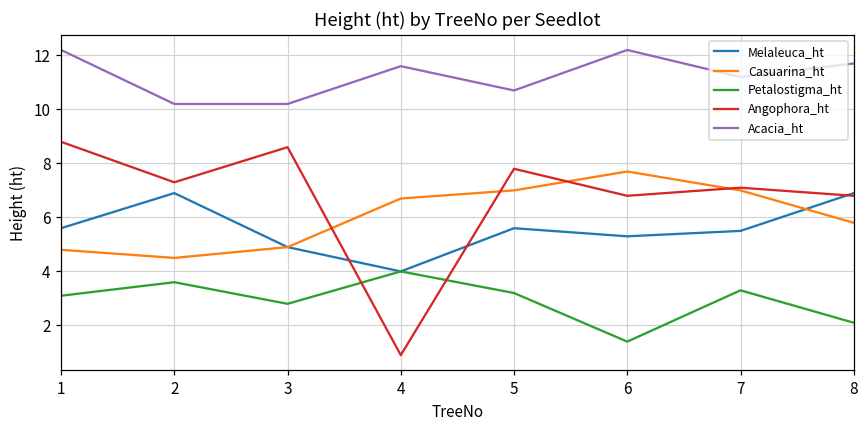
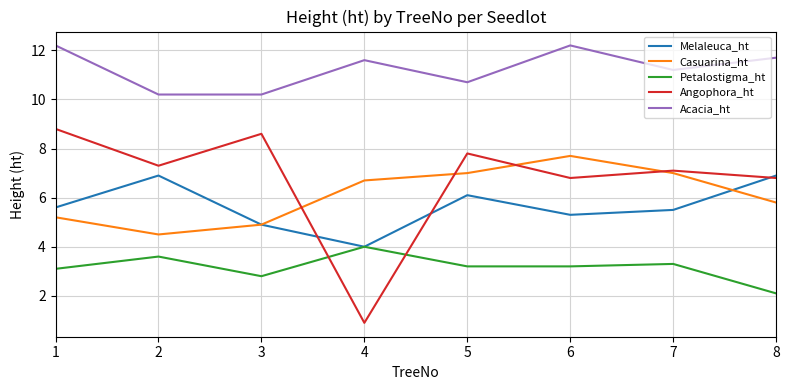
Casuarina_ht, 1: 4.8 -> 5.2
Melaleuca_ht, 5: 5.6 -> 6.1
Petalostigma_ht, 6: 1.4 -> 3.2
